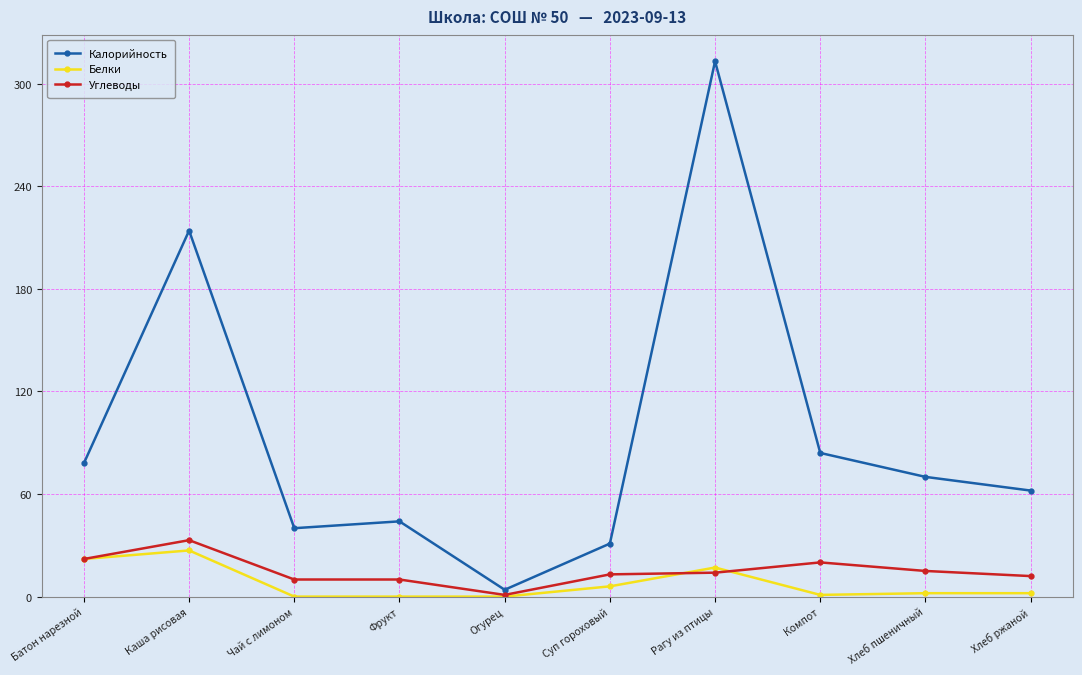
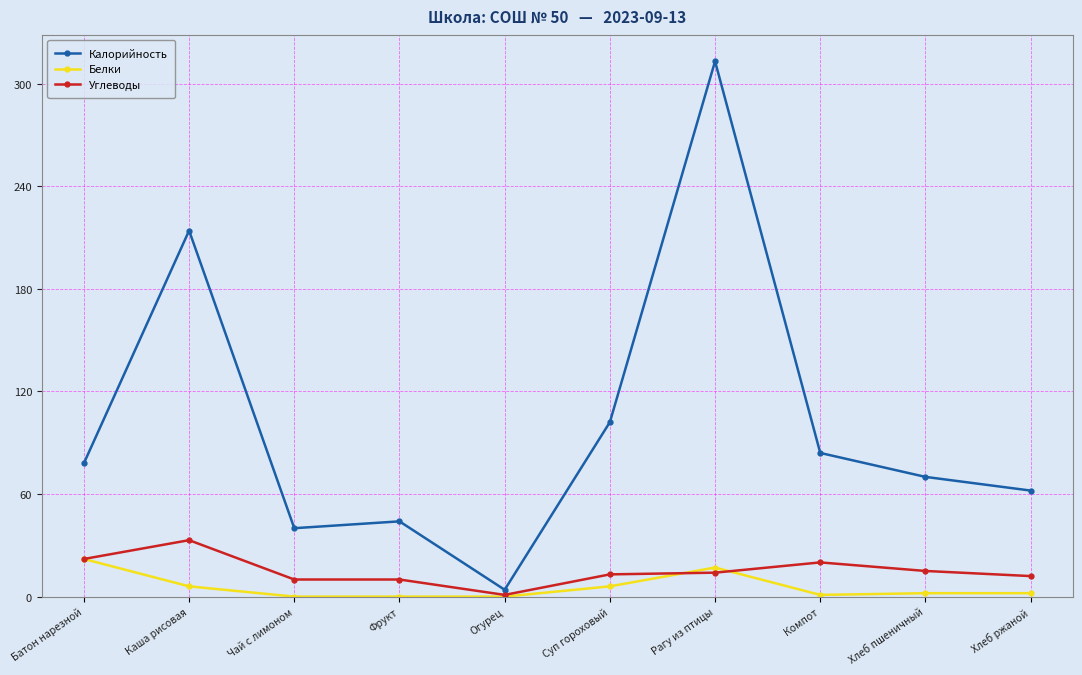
Белки, Каша рисовая: 27 -> 6
Калорийность, Суп гороховый: 31 -> 102
